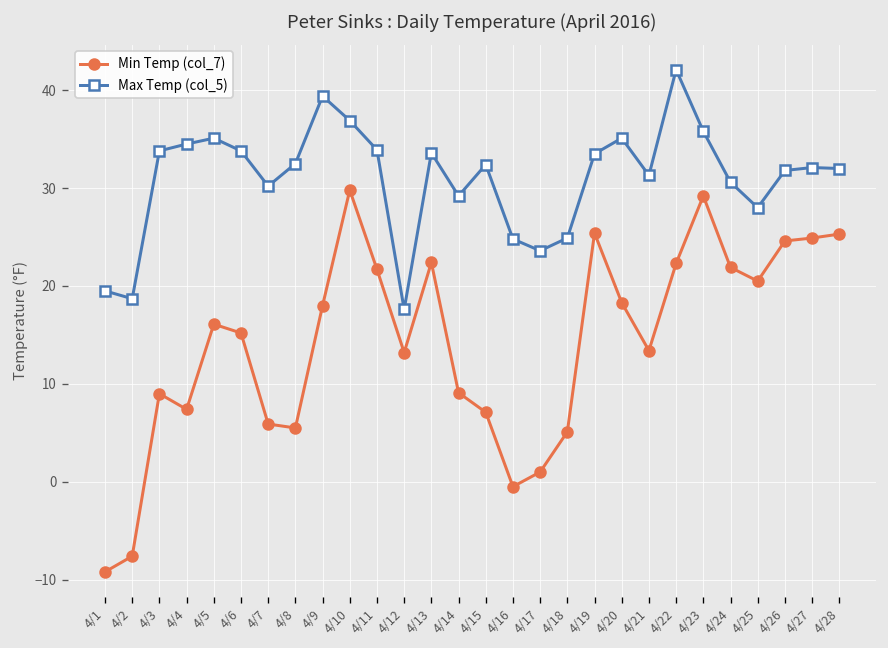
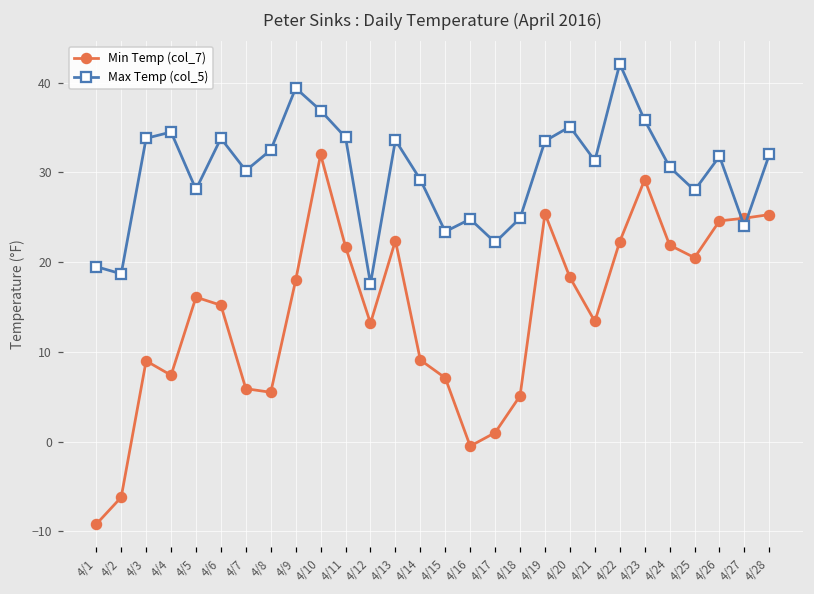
Min Temp (col_7), 4/2: -8 -> -6
Max Temp (col_5), 4/5: 35 -> 28
Min Temp (col_7), 4/10: 30 -> 32
Max Temp (col_5), 4/15: 32 -> 23
Max Temp (col_5), 4/17: 24 -> 22
Max Temp (col_5), 4/27: 32 -> 24
